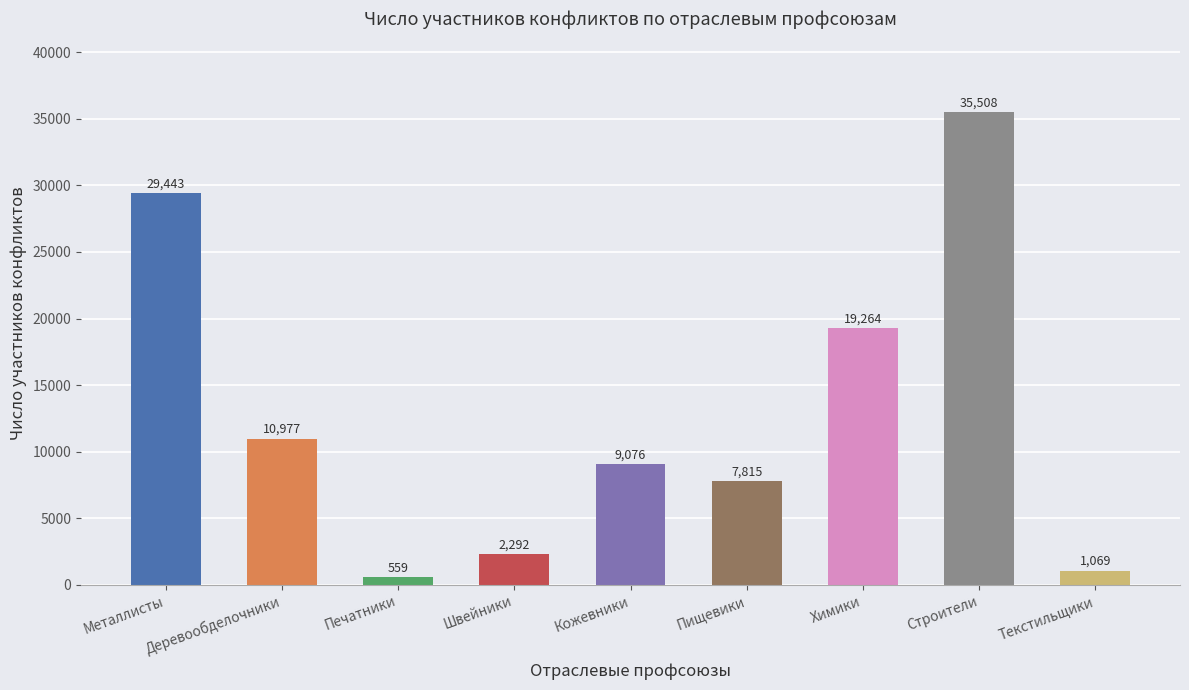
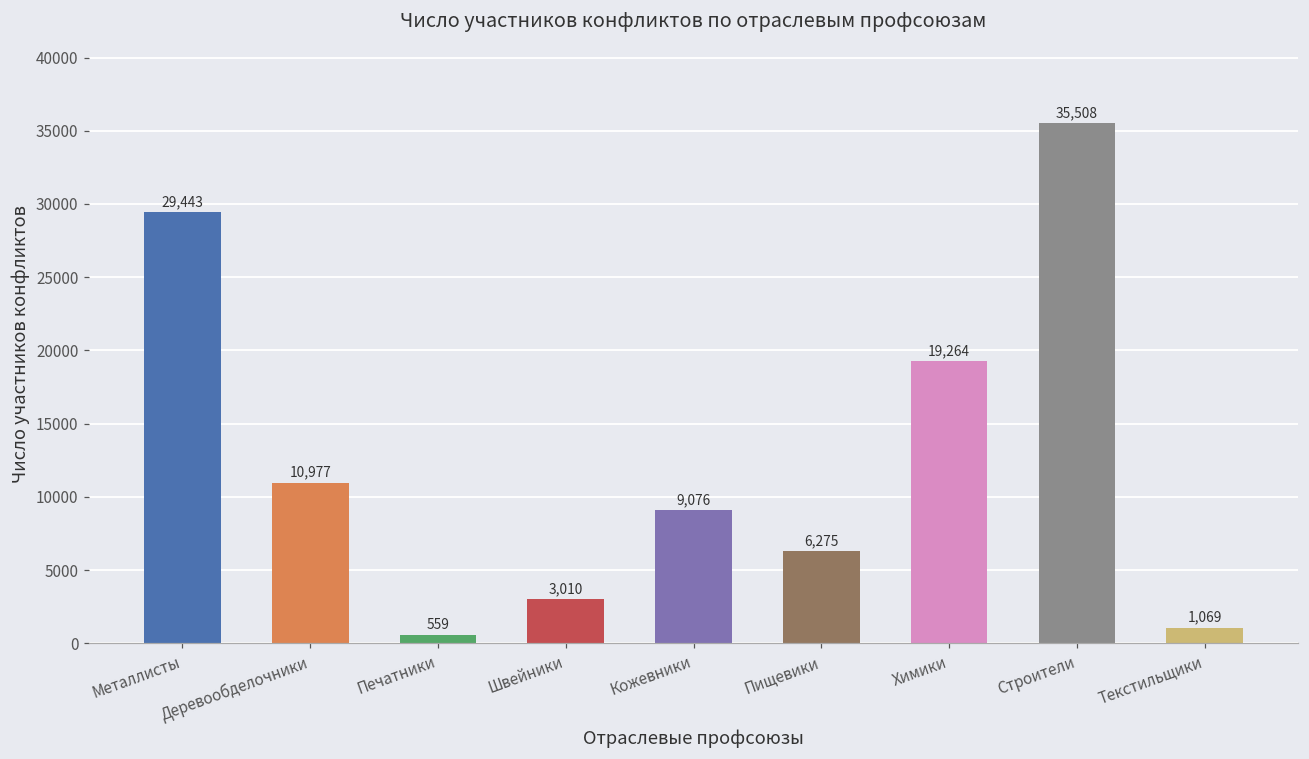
Швейники: 2,292 -> 3,010
Пищевики: 7,815 -> 6,275
